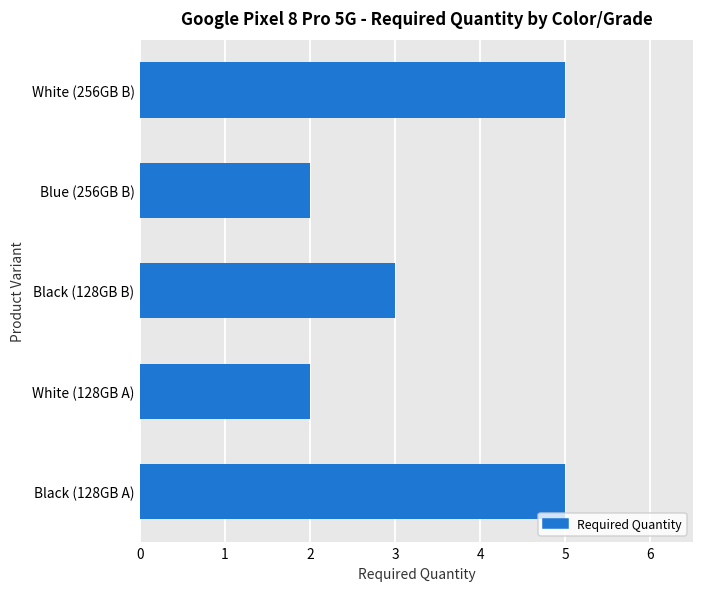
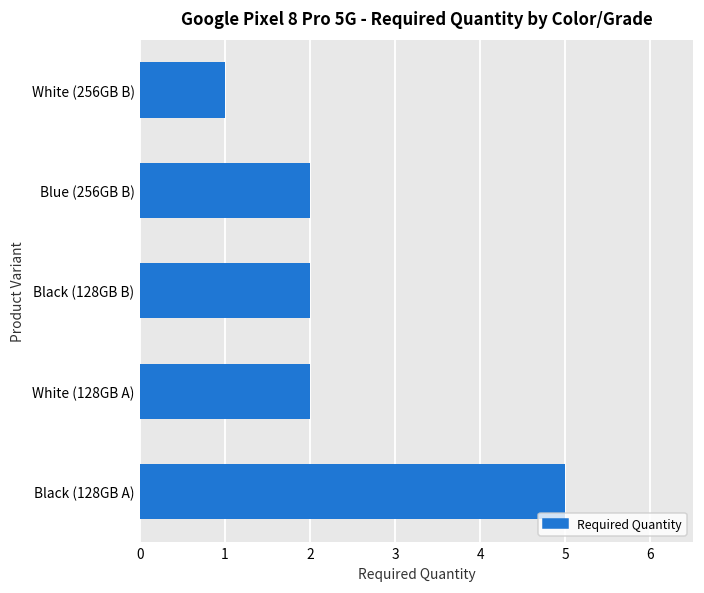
White (256GB B): 5 -> 1
Black (128GB B): 3 -> 2
